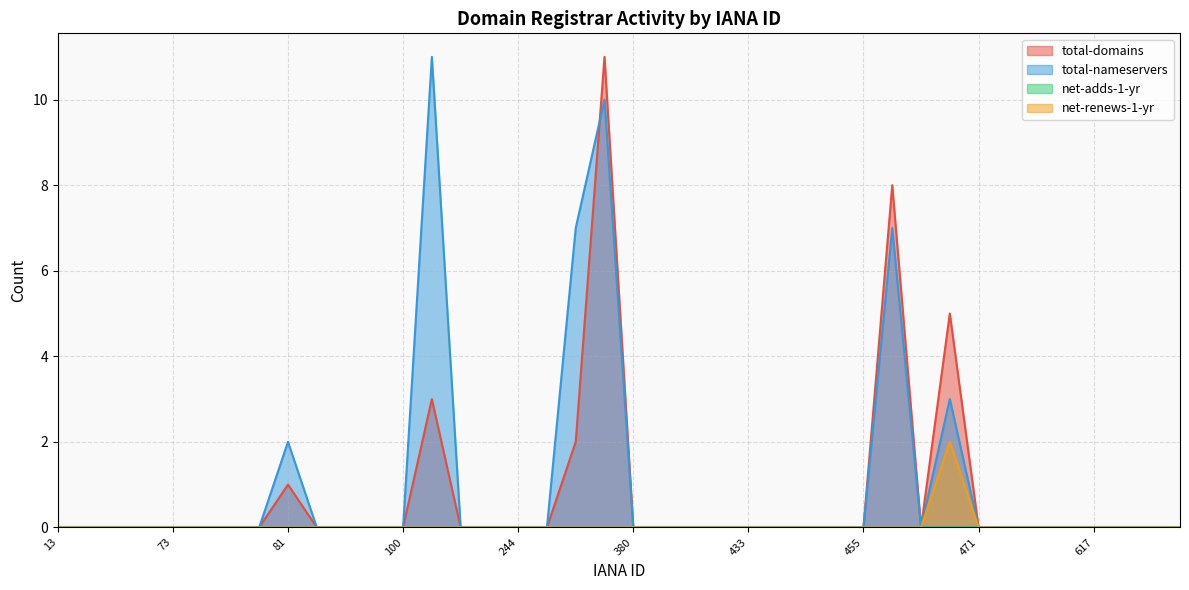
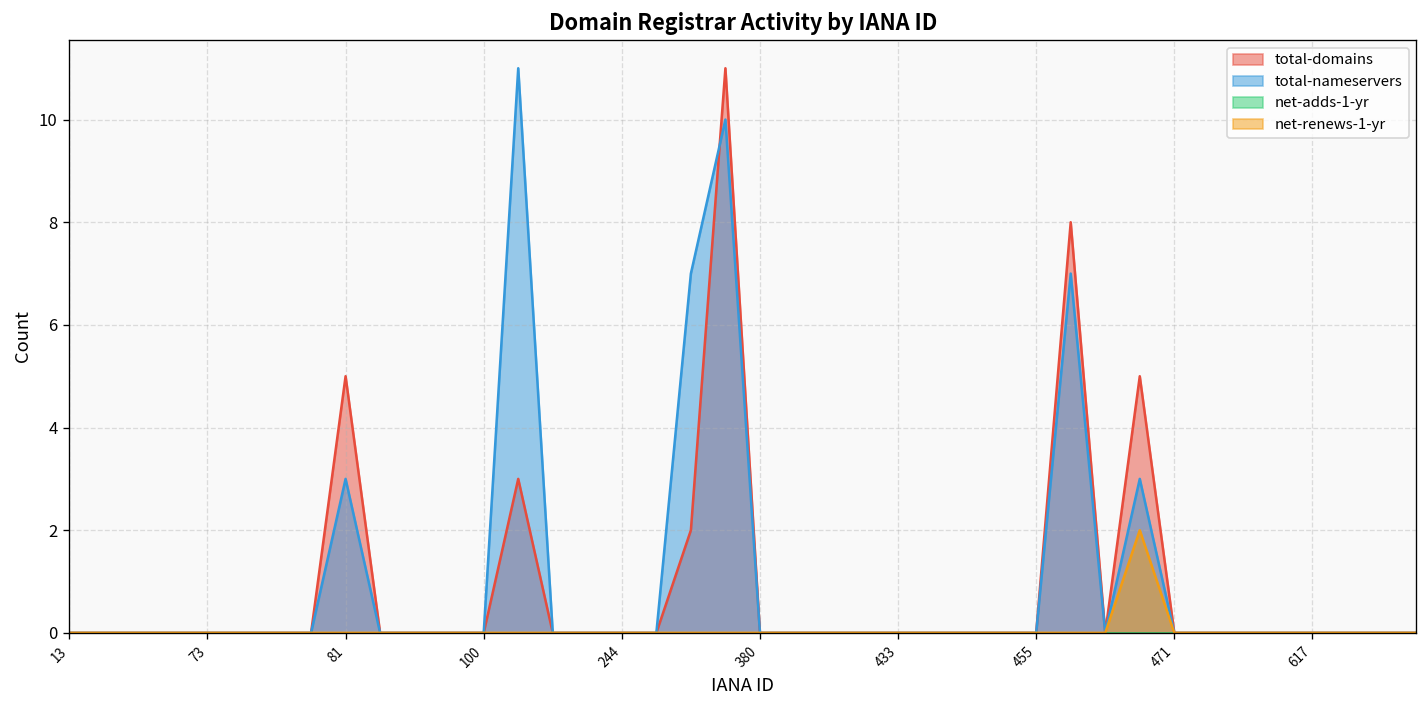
total-domains, 81: 1 -> 5
total-nameservers, 81: 2 -> 3
